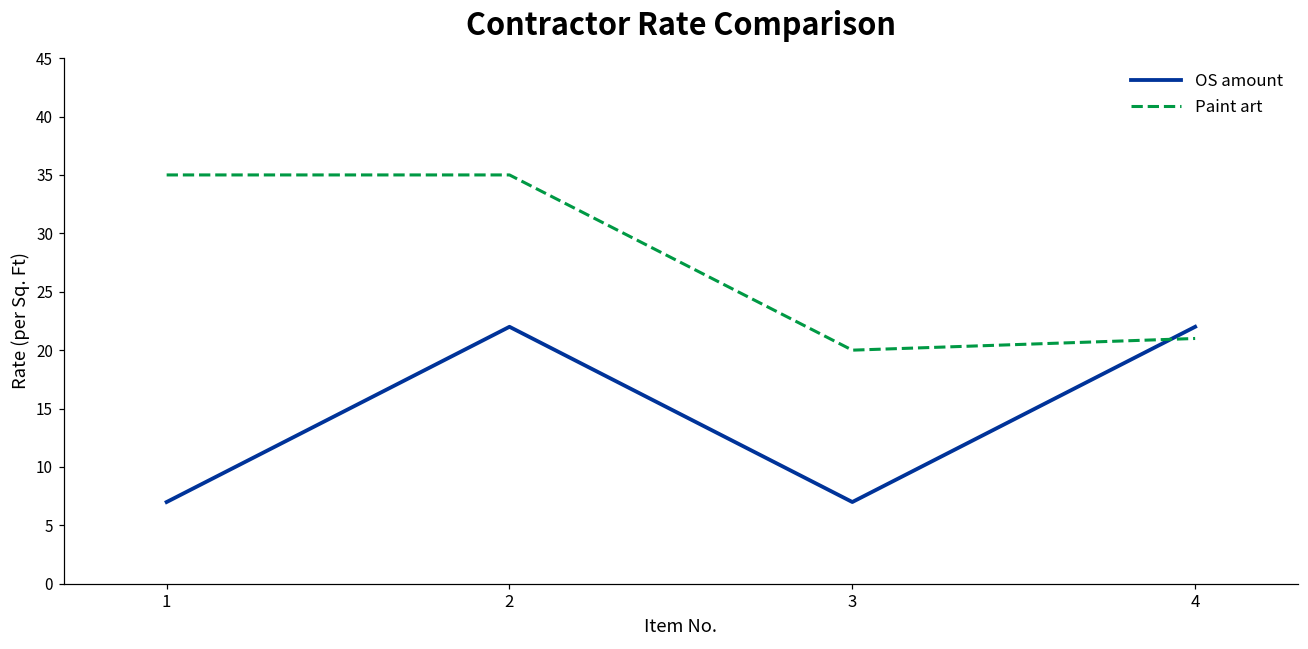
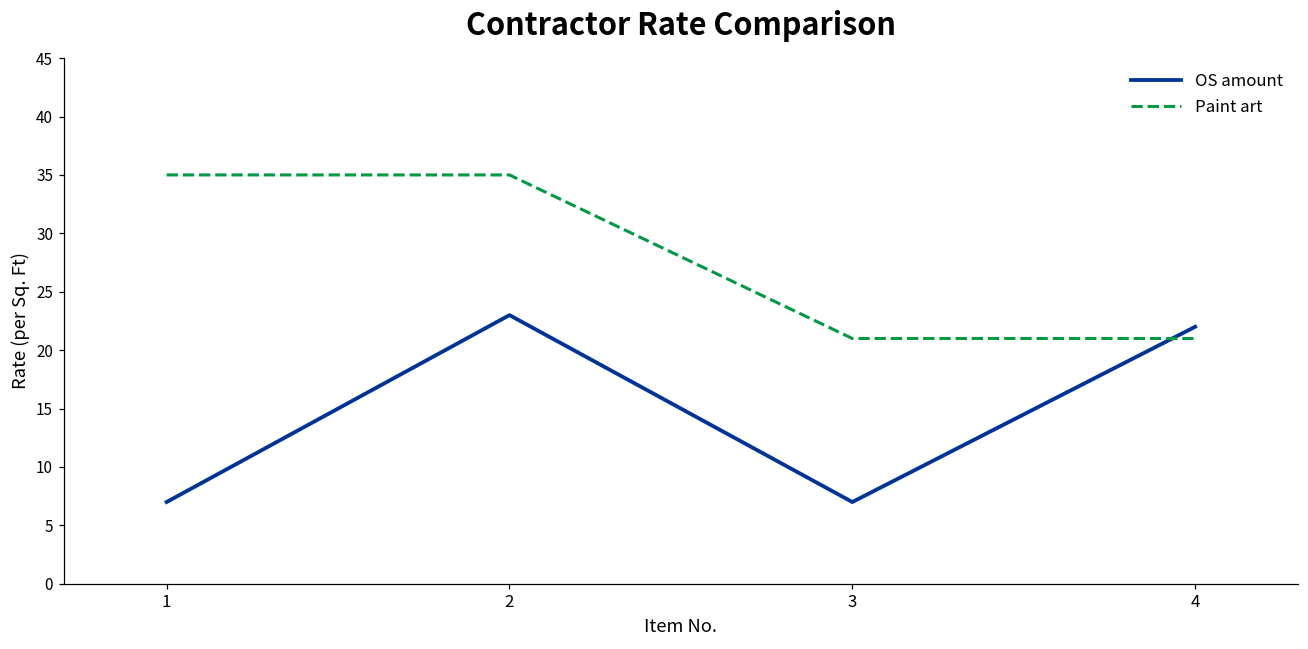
OS amount, 2: 22 -> 23
Paint art, 3: 20 -> 21
